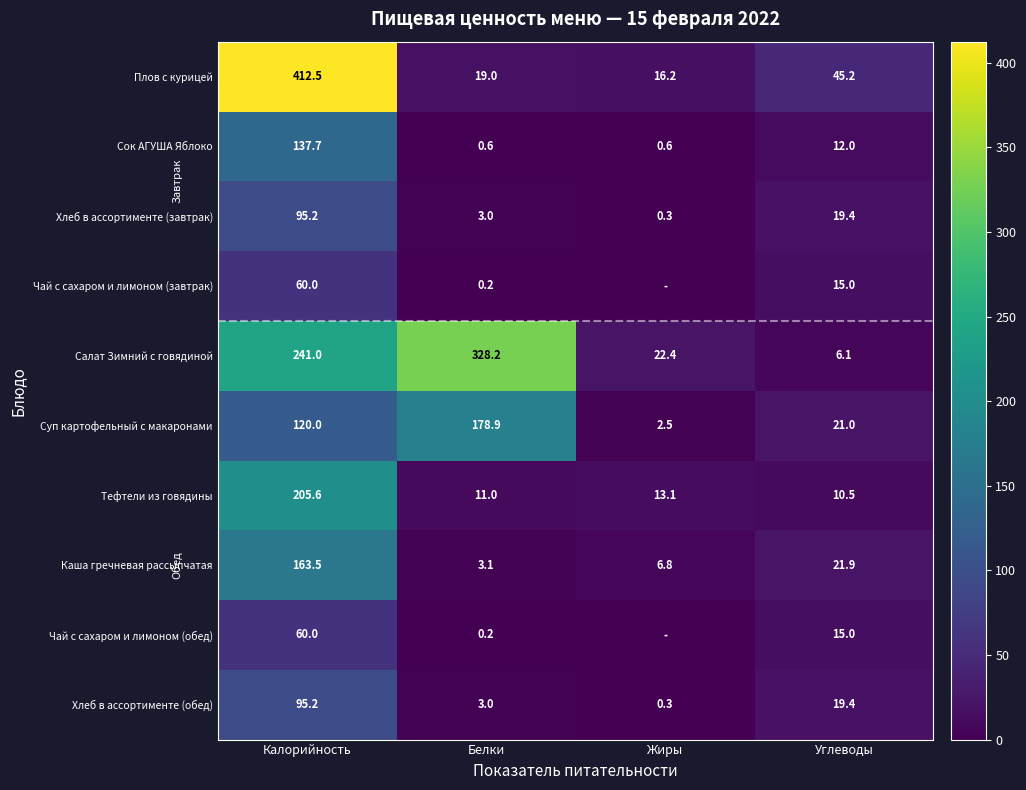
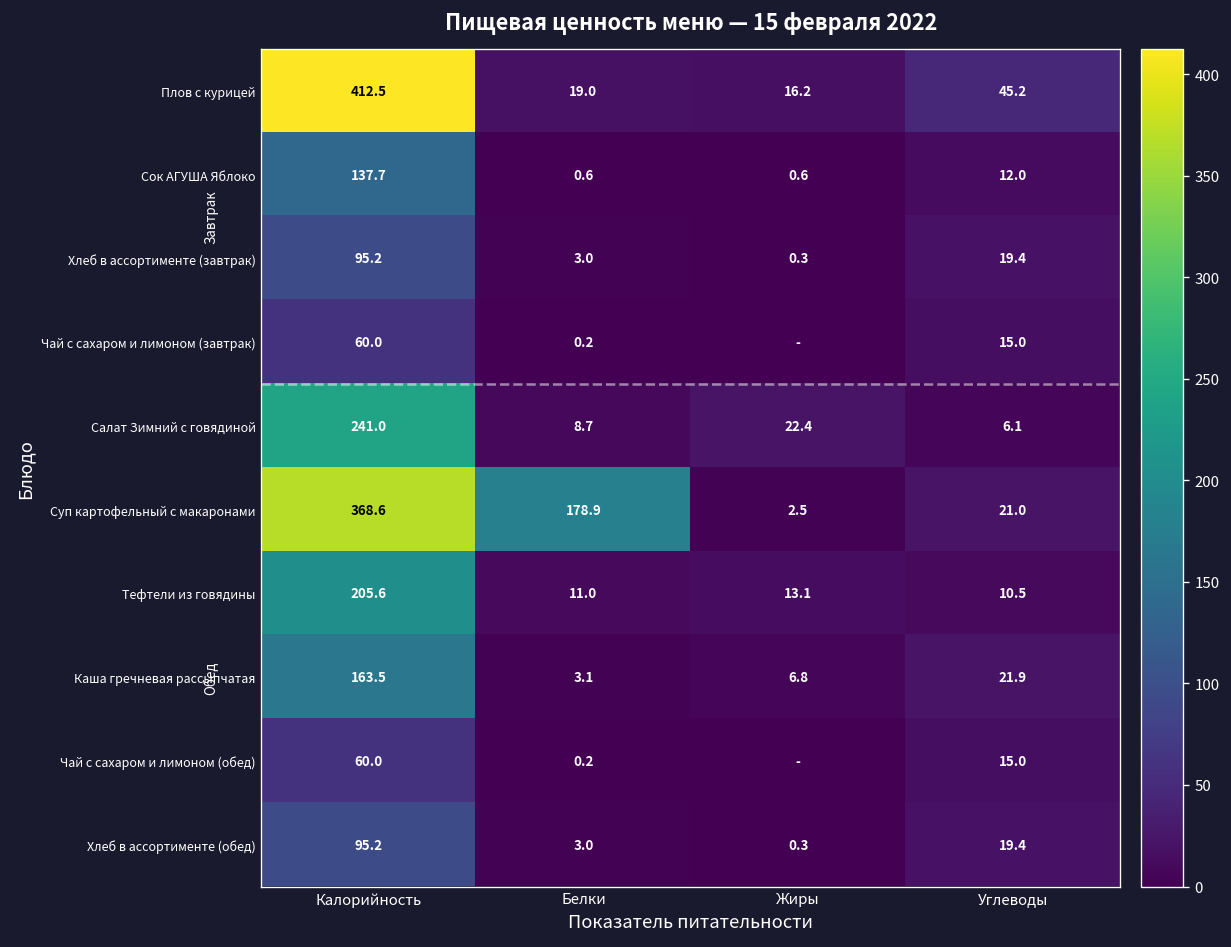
Салат Зимний с говядиной, Белки: 328.2 -> 8.7
Суп картофельный с макаронами, Калорийность: 120.0 -> 368.6
